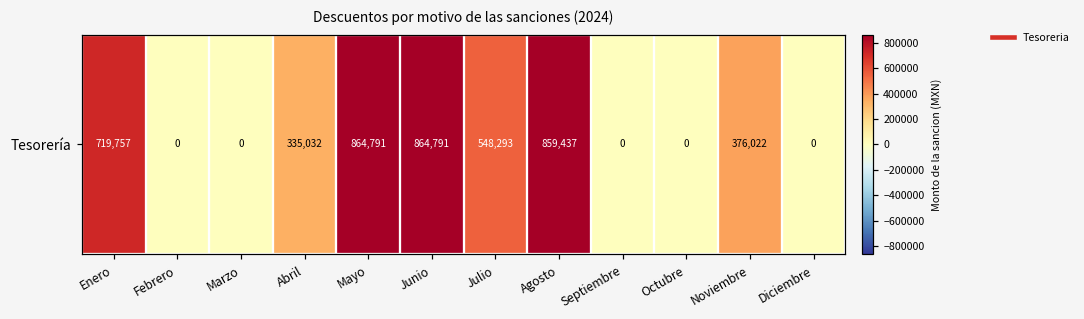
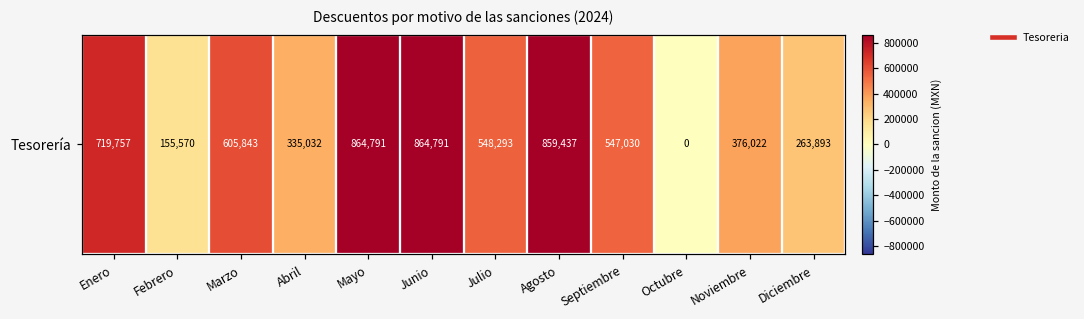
Tesorería, Febrero: 0 -> 155,570
Tesorería, Marzo: 0 -> 605,843
Tesorería, Septiembre: 0 -> 547,030
Tesorería, Diciembre: 0 -> 263,893
